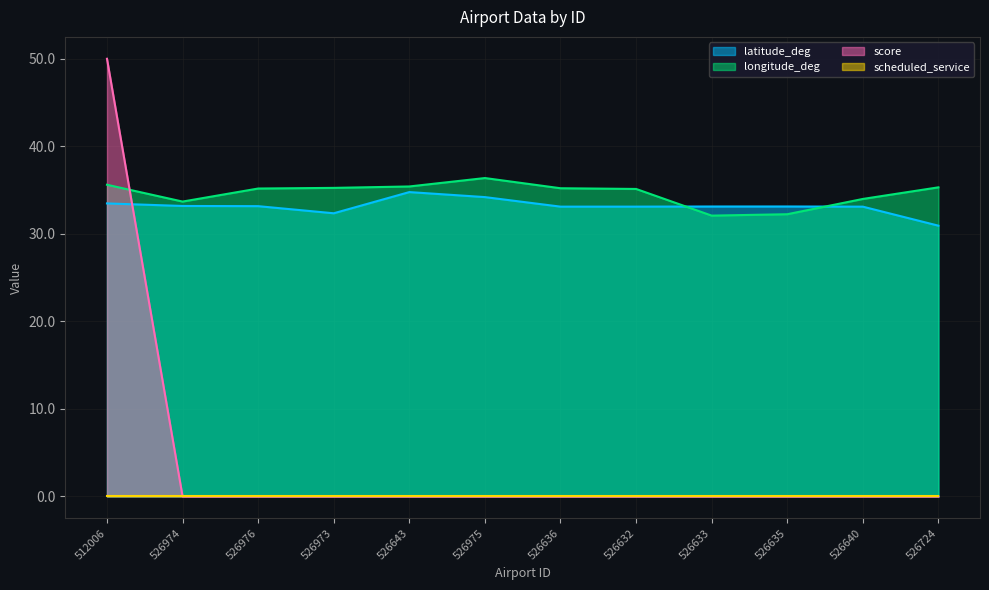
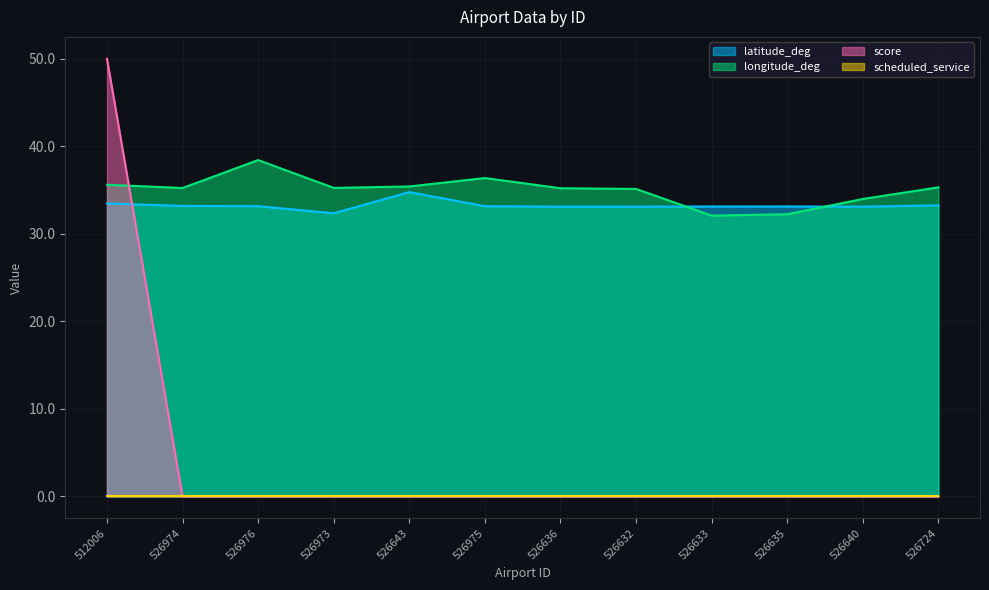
longitude_deg, 526974: 34 -> 35
longitude_deg, 526976: 35 -> 38
latitude_deg, 526975: 34 -> 33
latitude_deg, 526724: 31 -> 33
